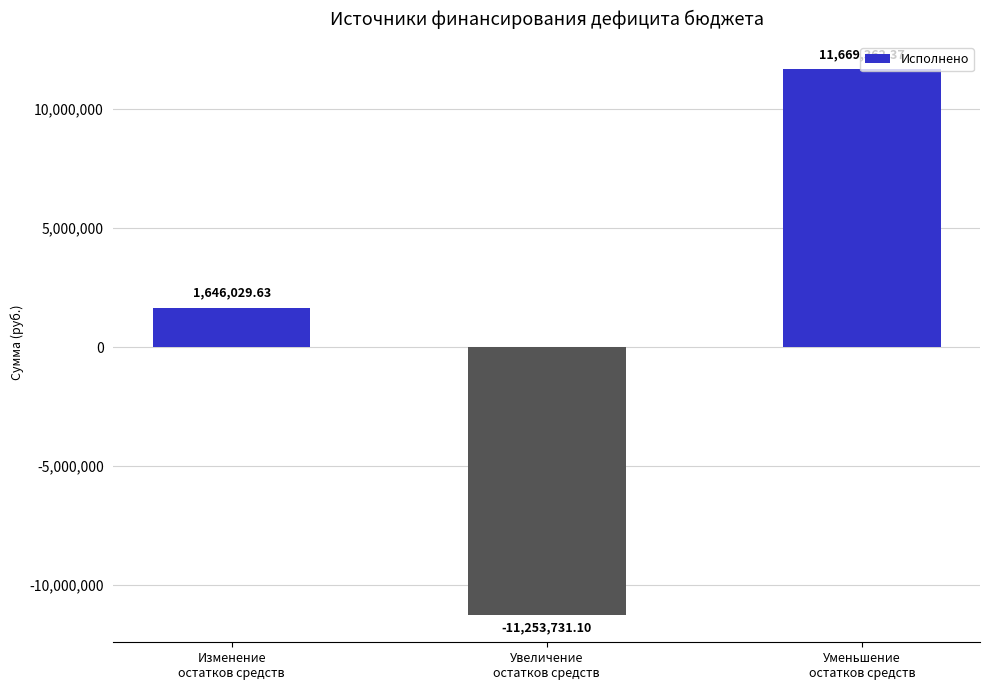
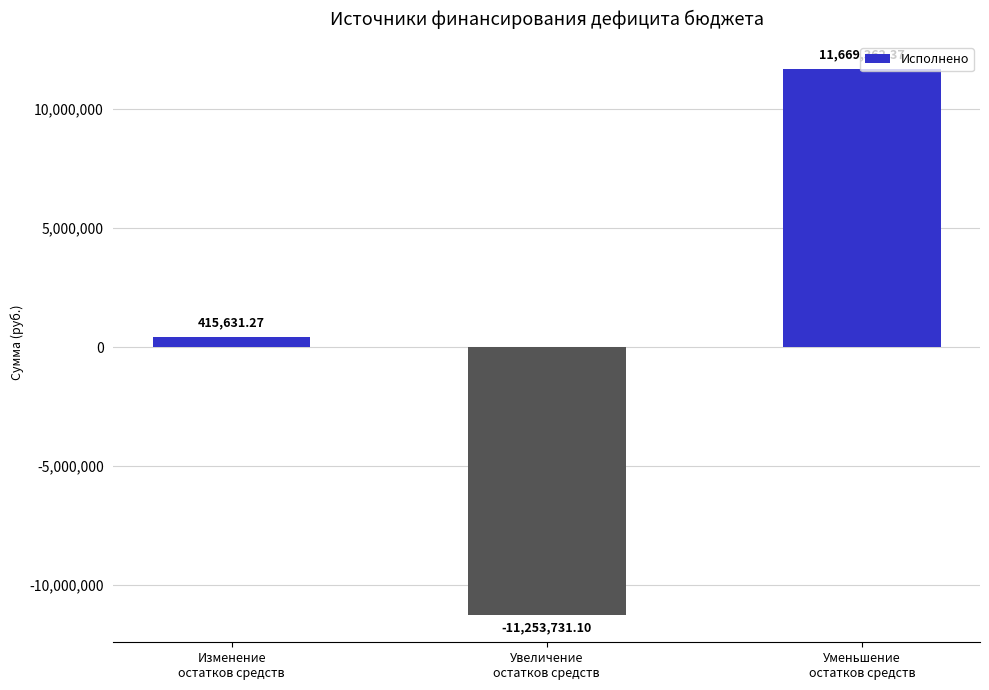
Изменение остатков средств: 1,646,029.63 -> 415,631.27
